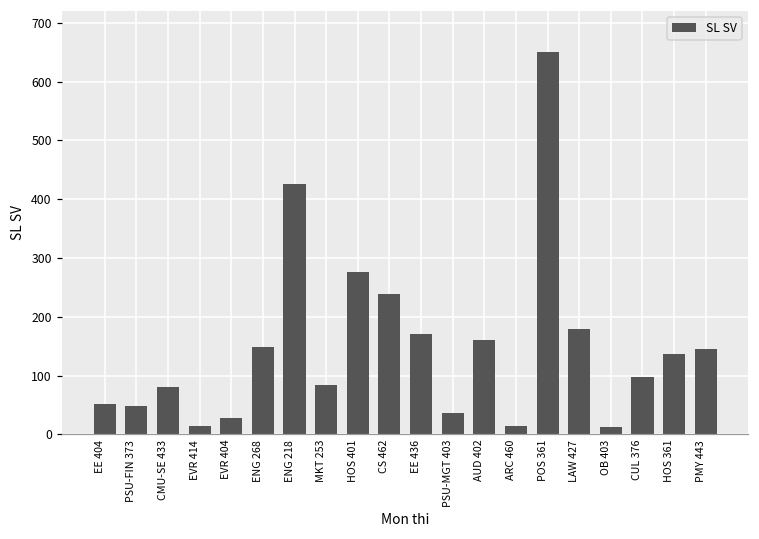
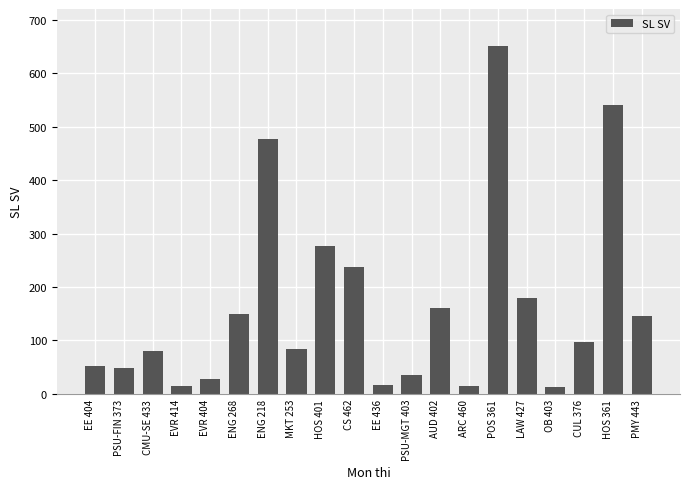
ENG 218: 430 -> 480
EE 436: 170 -> 20
HOS 361: 140 -> 540
